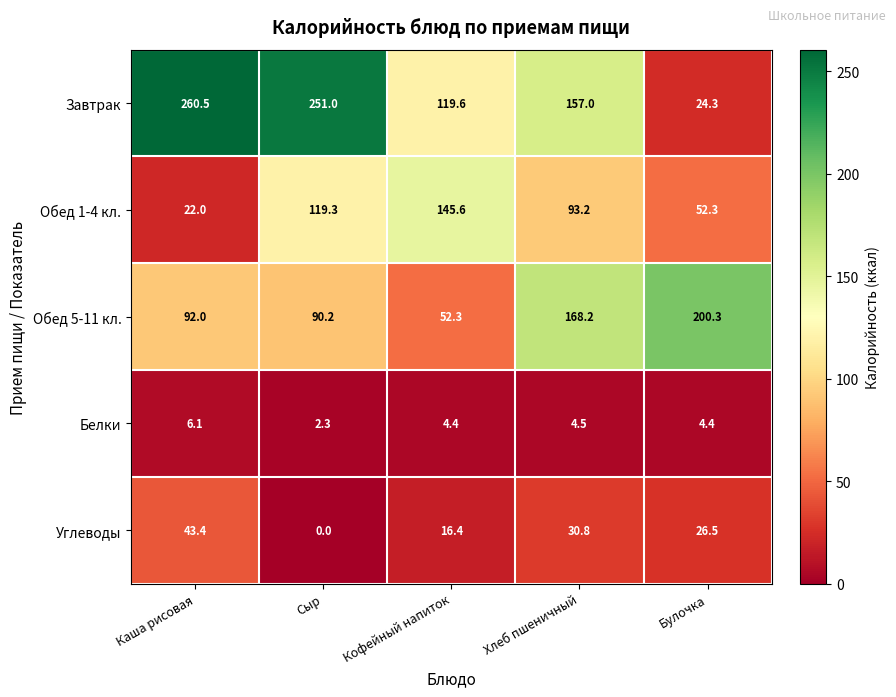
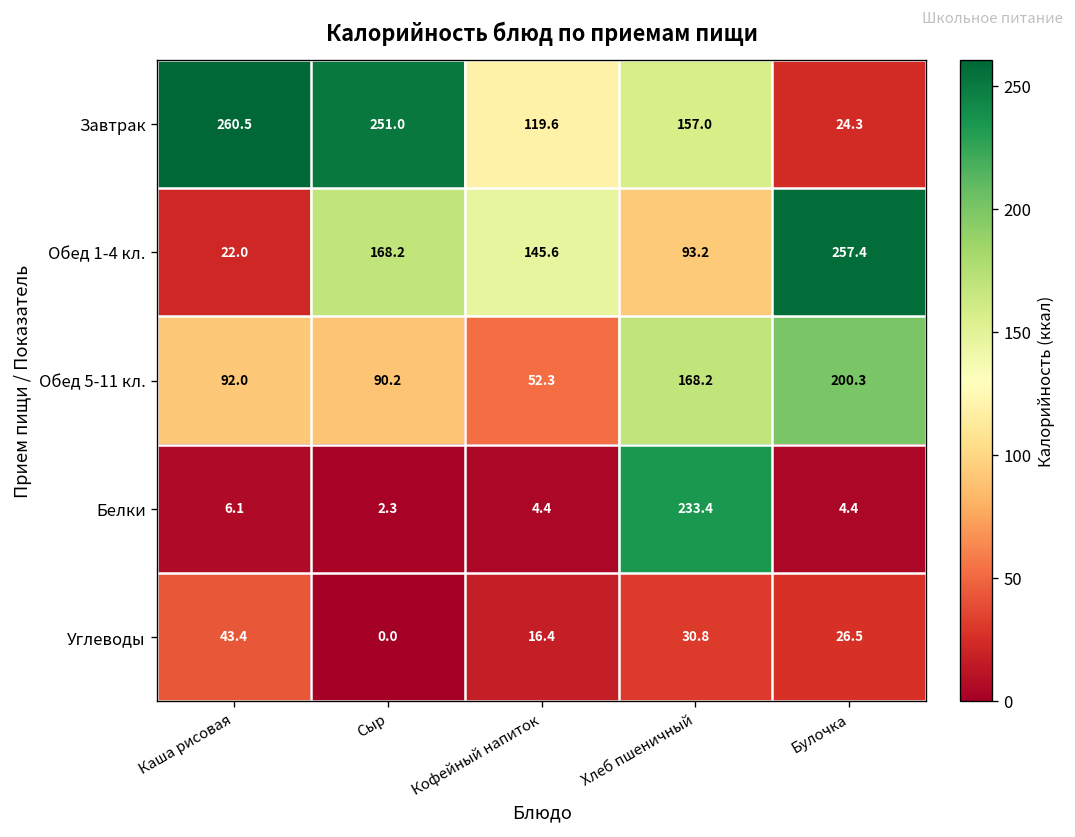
Обед 1-4 кл., Сыр: 119.3 -> 168.2
Обед 1-4 кл., Булочка: 52.3 -> 257.4
Белки, Хлеб пшеничный: 4.5 -> 233.4
